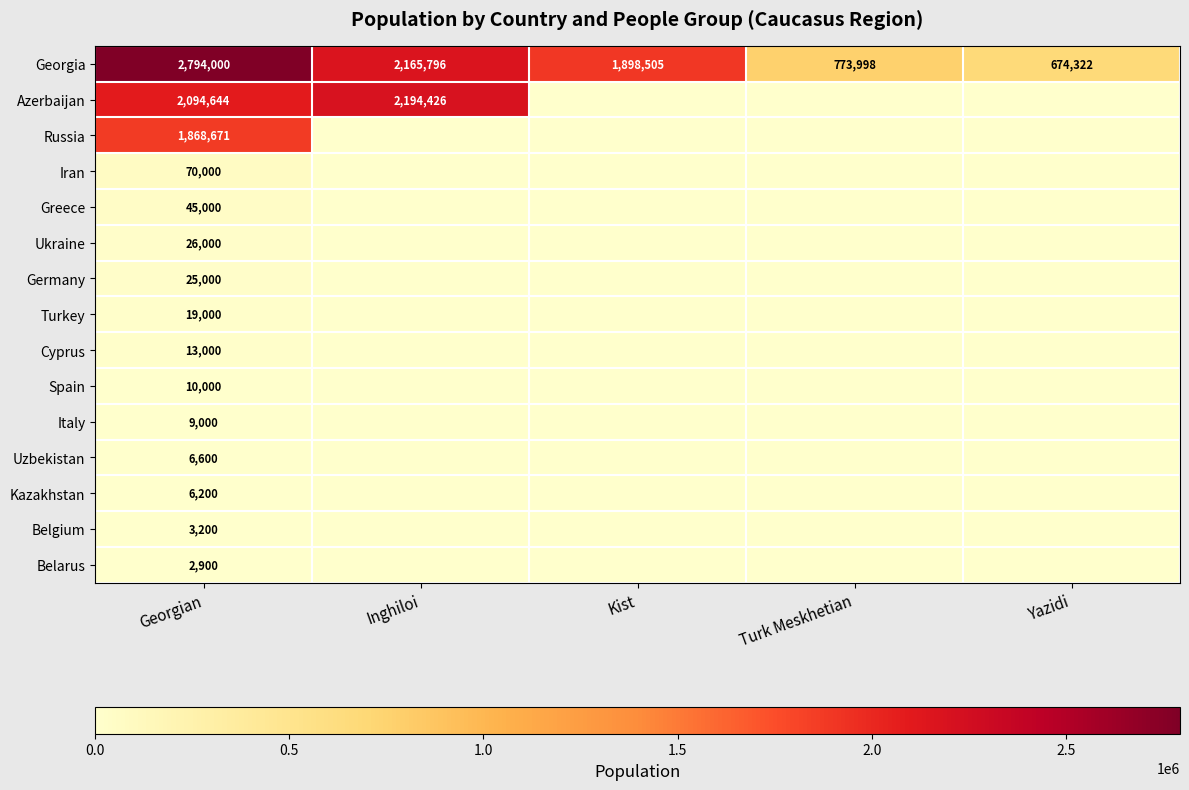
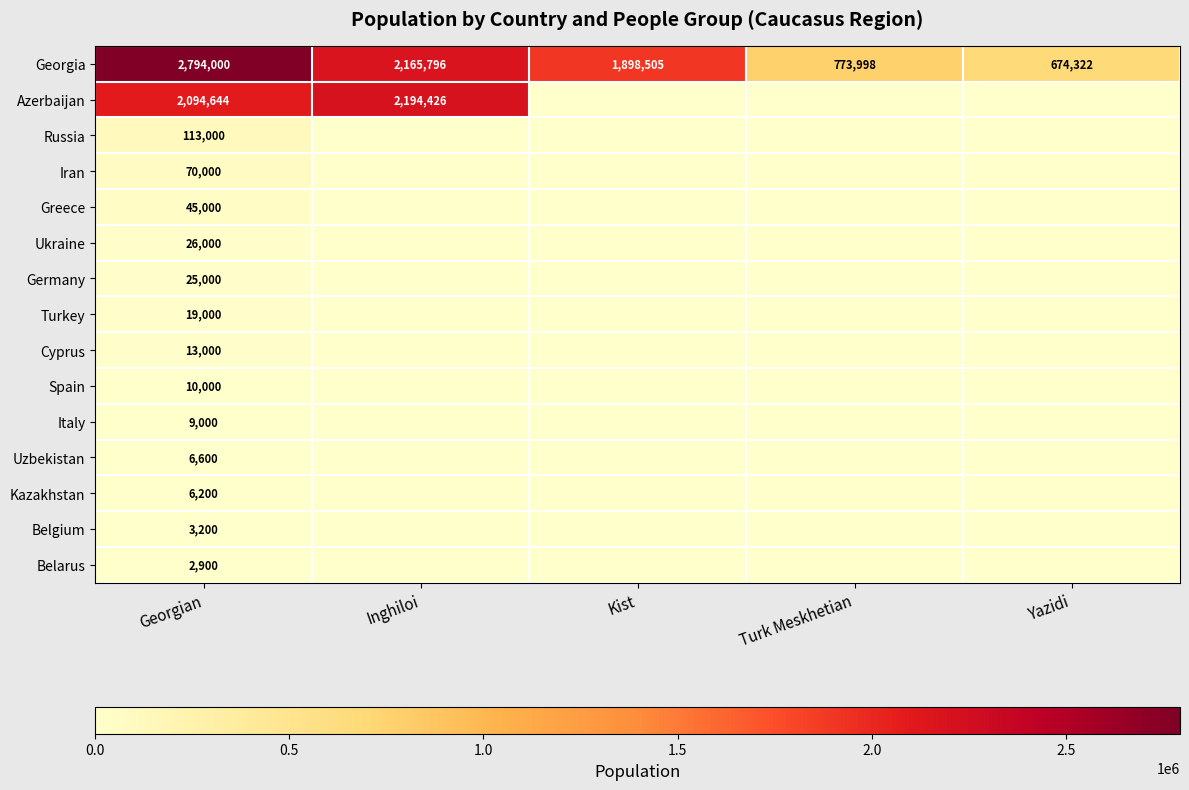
Russia, Georgian: 1,868,671 -> 113,000
